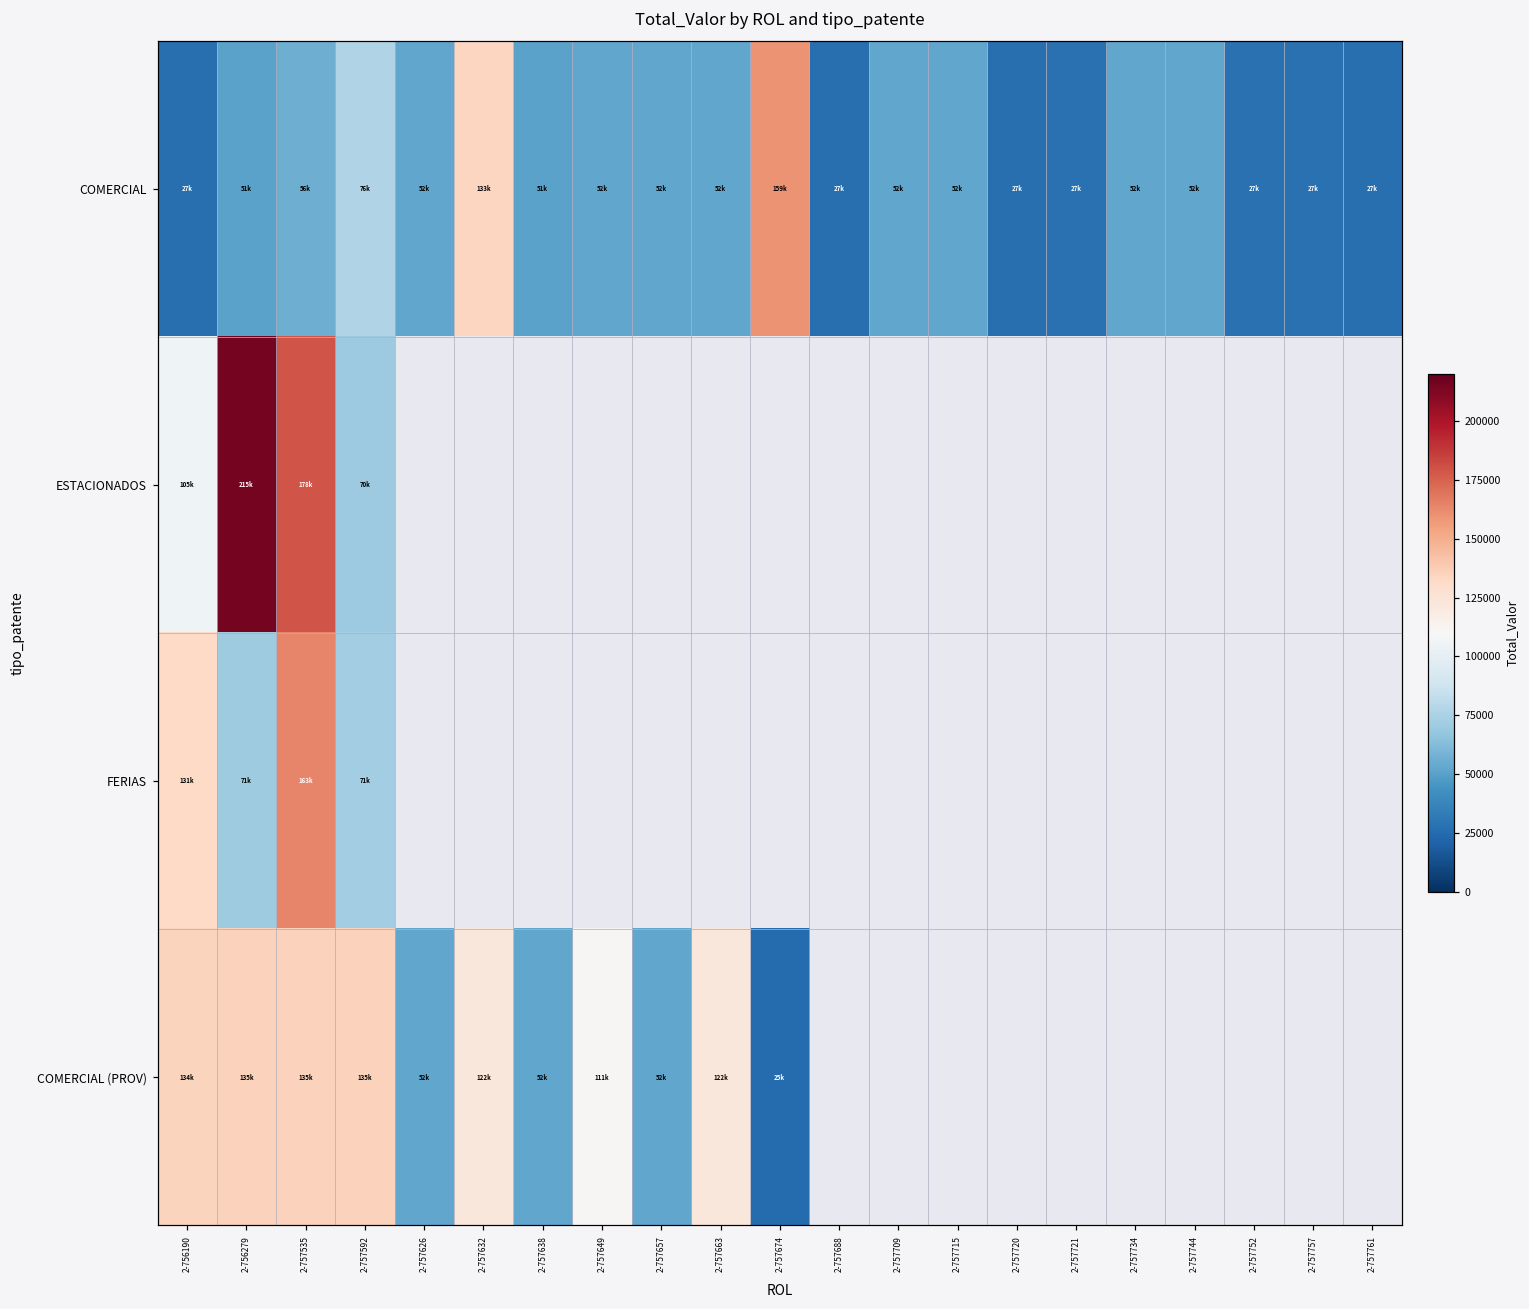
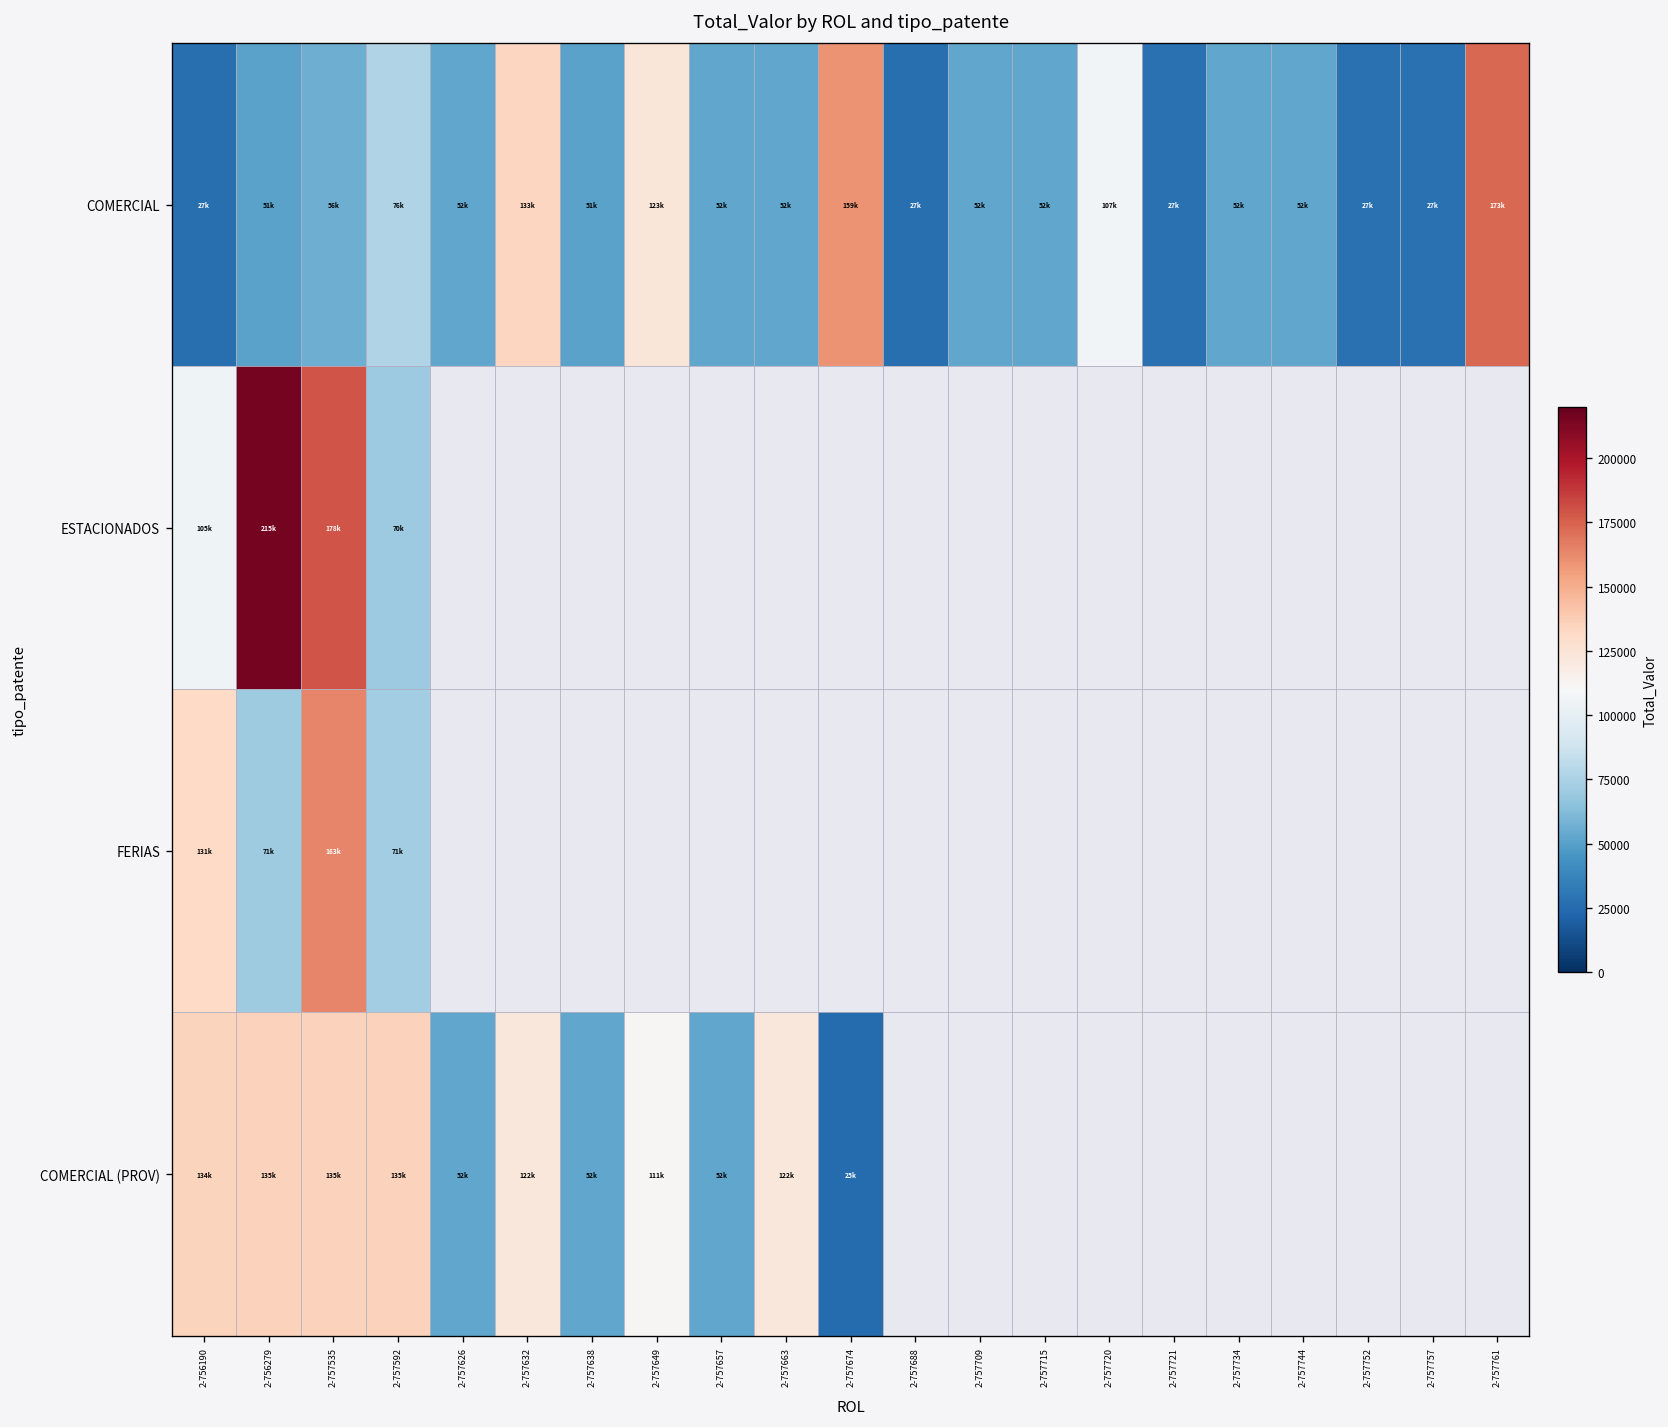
COMERCIAL, 2-757649: 52k -> 123k
COMERCIAL, 2-757720: 27k -> 107k
COMERCIAL, 2-757761: 27k -> 173k
